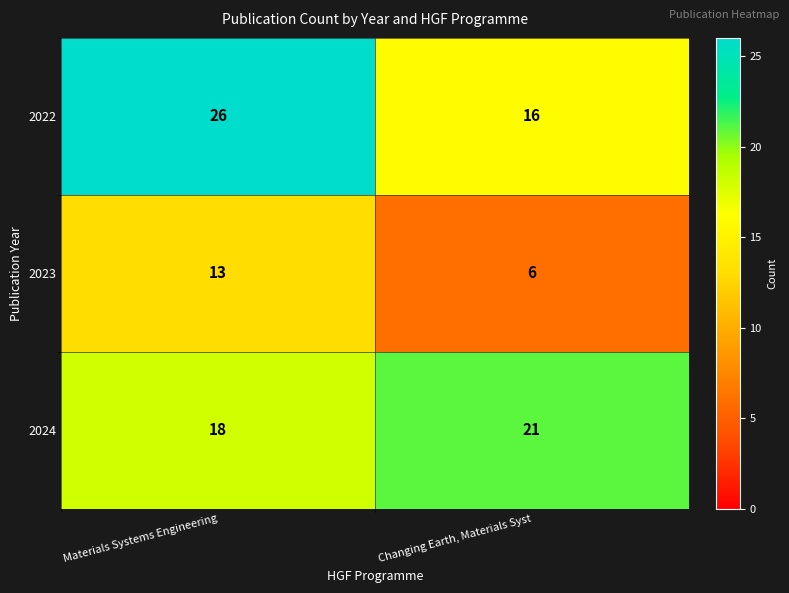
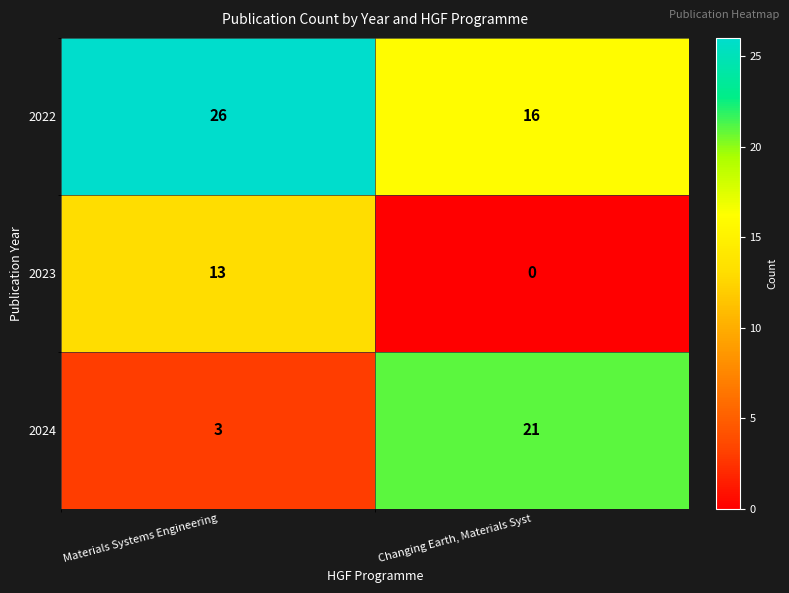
2023, Changing Earth, Materials Syst: 6 -> 0
2024, Materials Systems Engineering: 18 -> 3
